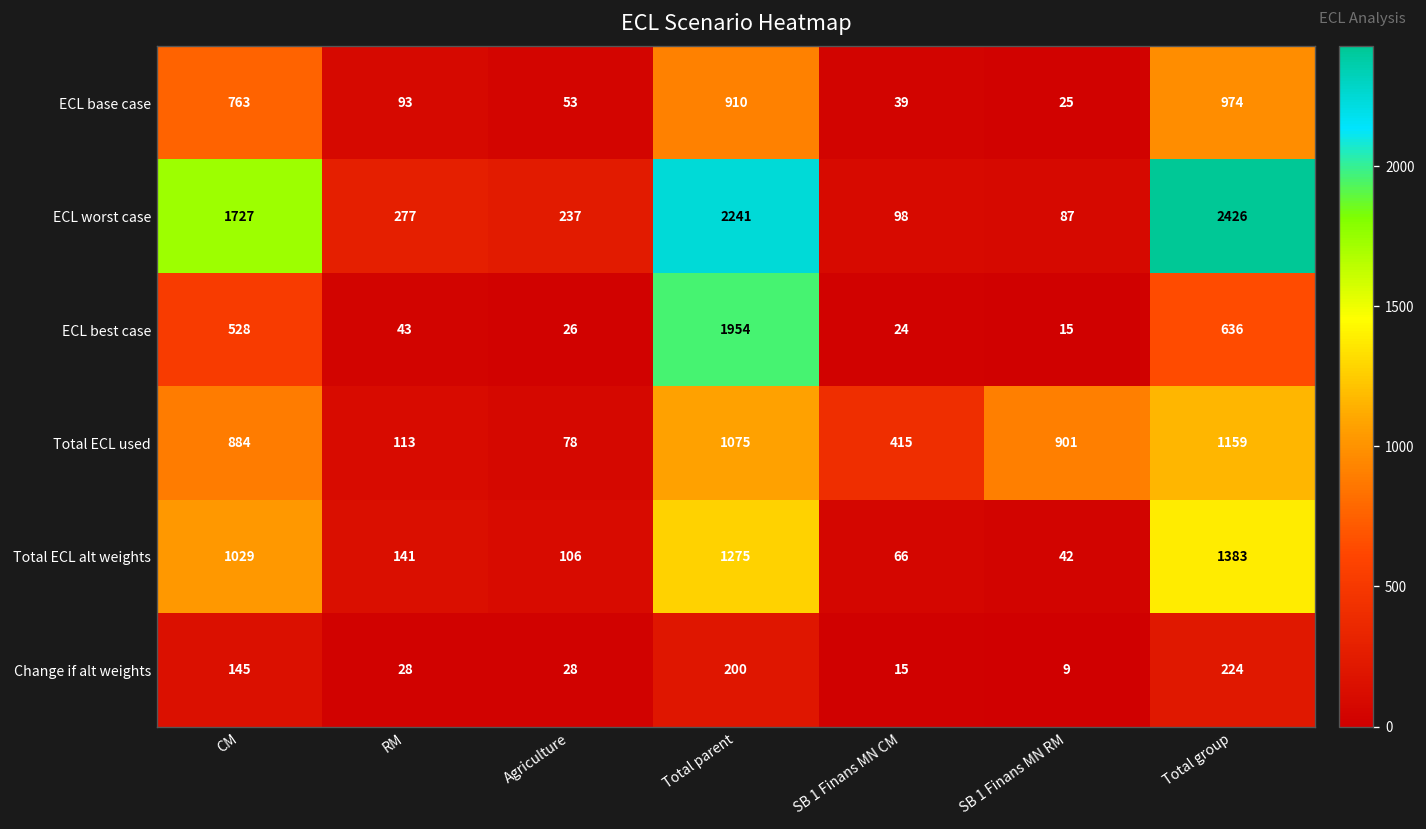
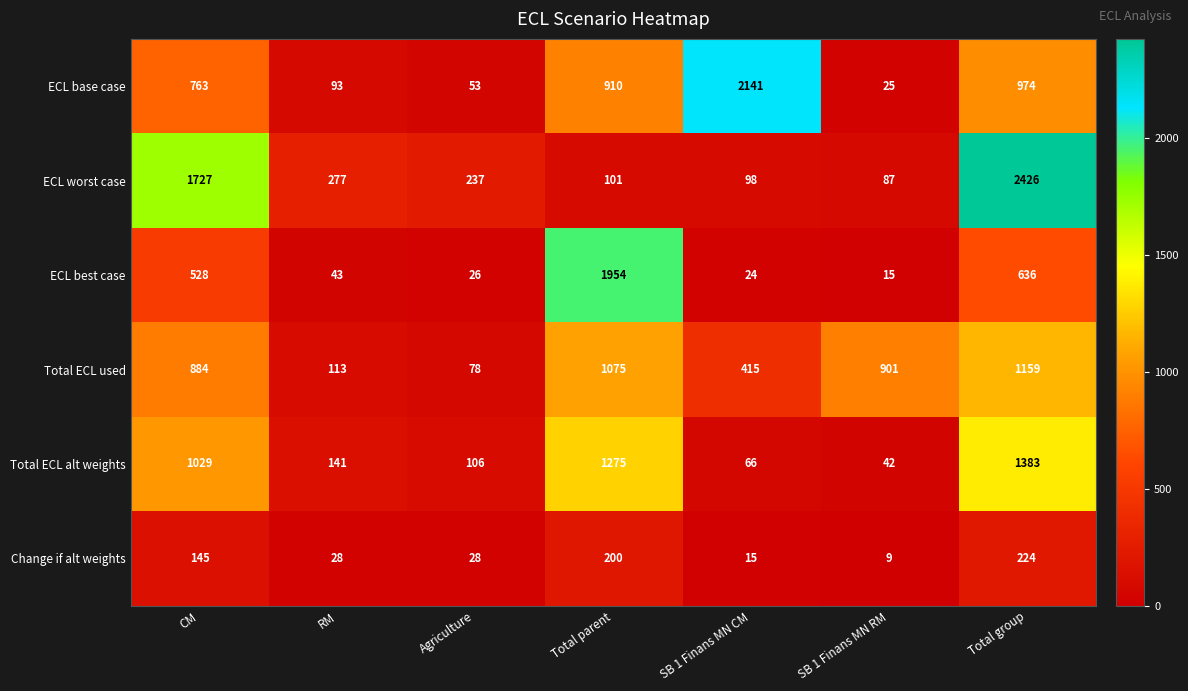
ECL base case, SB 1 Finans MN CM: 39 -> 2141
ECL worst case, Total parent: 2241 -> 101
